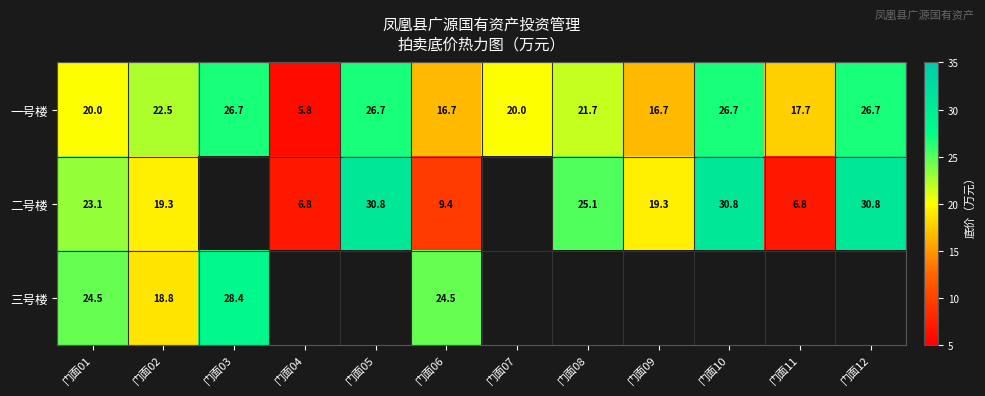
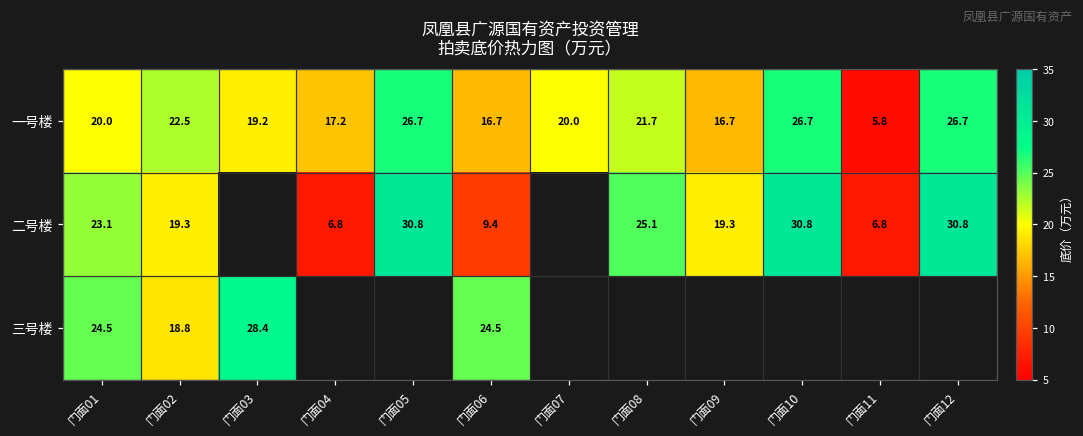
一号楼, 门面03: 26.7 -> 19.2
一号楼, 门面04: 5.8 -> 17.2
一号楼, 门面11: 17.7 -> 5.8
